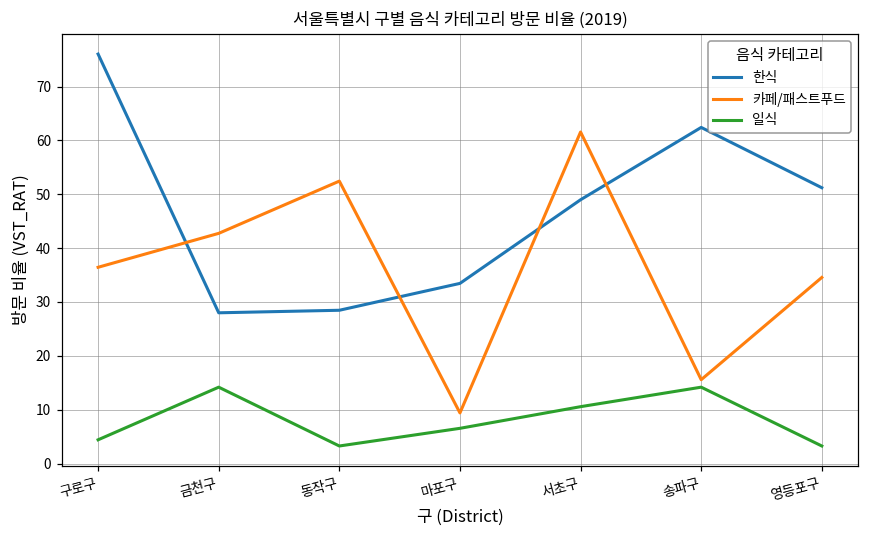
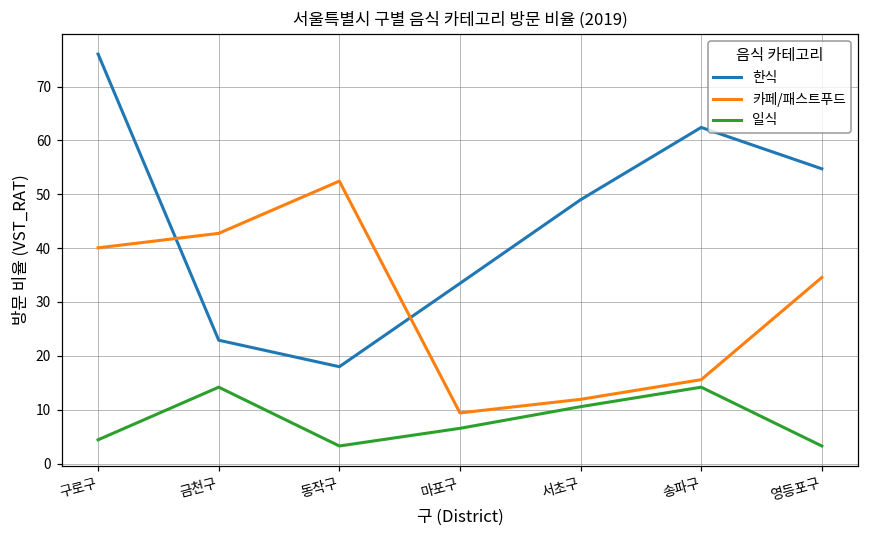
카페/패스트푸드, 구로구: 36 -> 40
한식, 금천구: 28 -> 23
한식, 동작구: 28 -> 18
카페/패스트푸드, 서초구: 62 -> 12
한식, 영등포구: 51 -> 55
